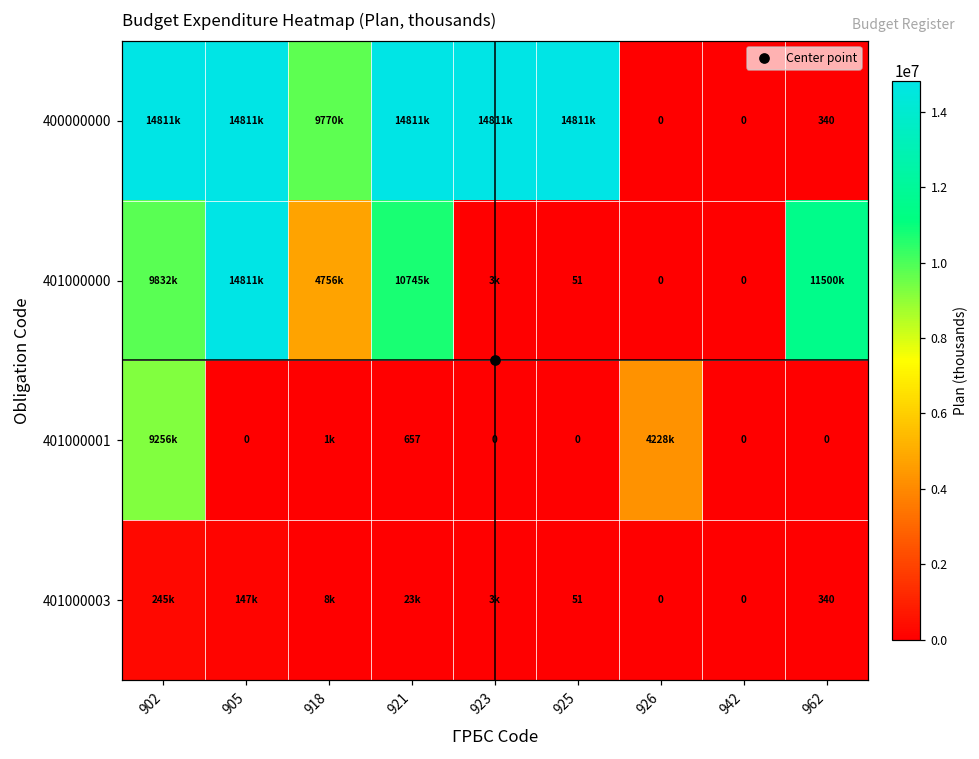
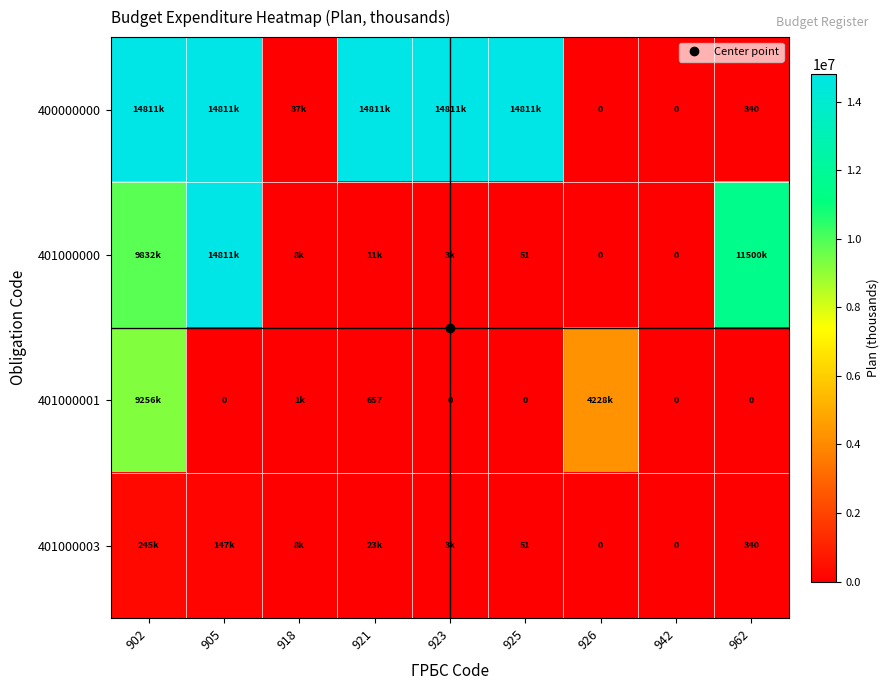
400000000, 918: 9770k -> 37k
401000000, 918: 4756k -> 8k
401000000, 921: 10745k -> 11k
